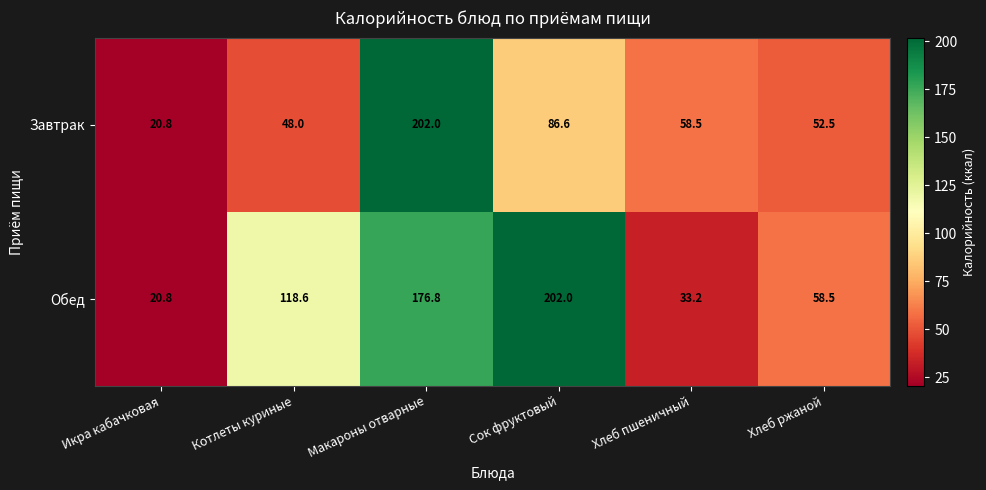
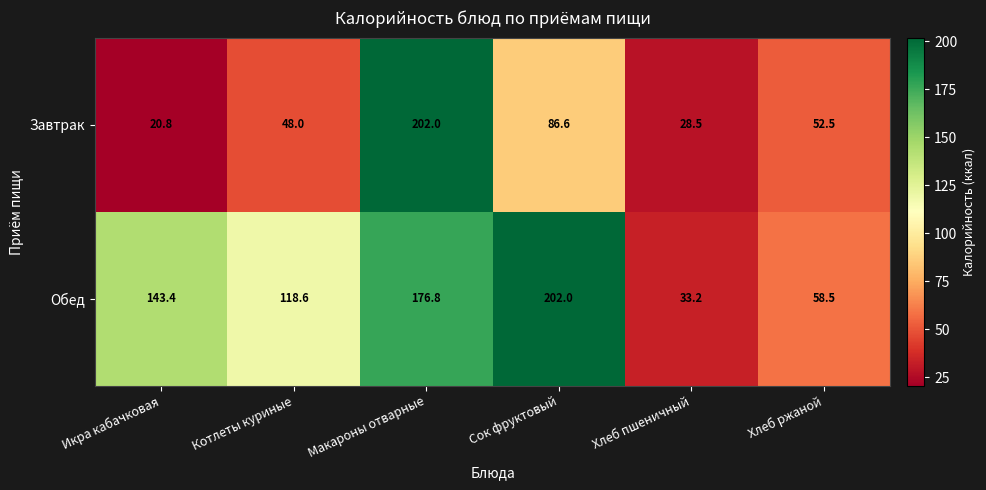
Завтрак, Хлеб пшеничный: 58.5 -> 28.5
Обед, Икра кабачковая: 20.8 -> 143.4
